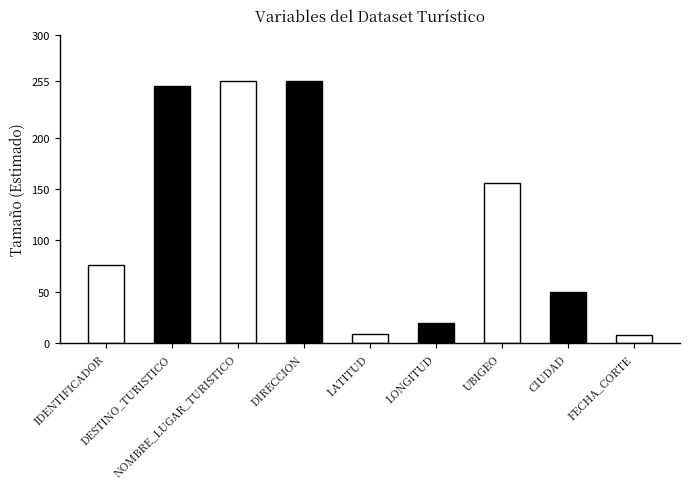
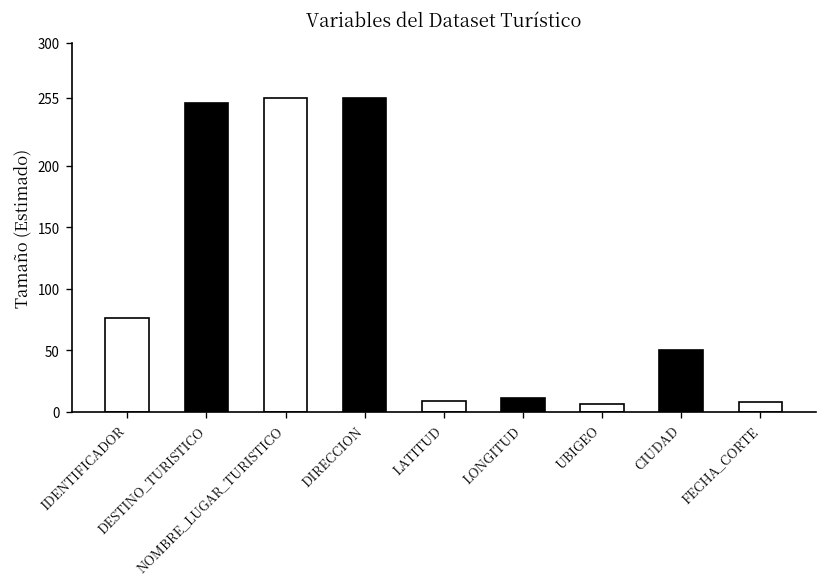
LONGITUD: 20 -> 11
UBIGEO: 156 -> 6
